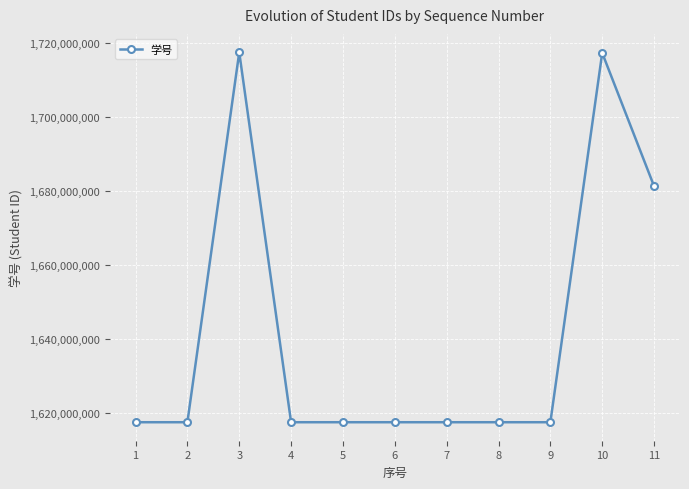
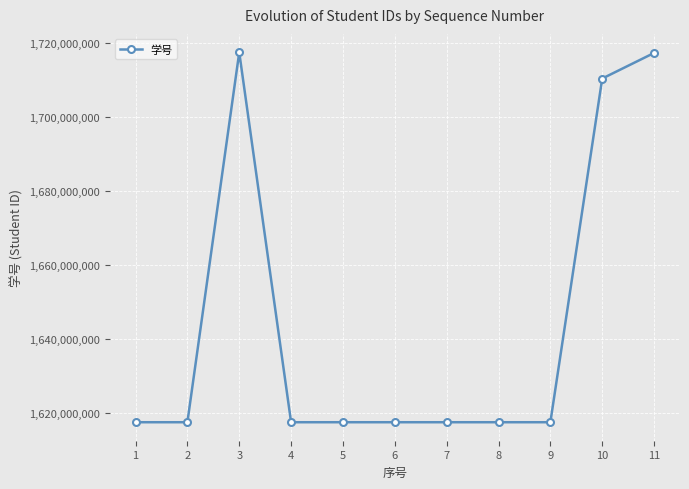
10: 1,717,000,000 -> 1,710,000,000
11: 1,681,000,000 -> 1,717,000,000
